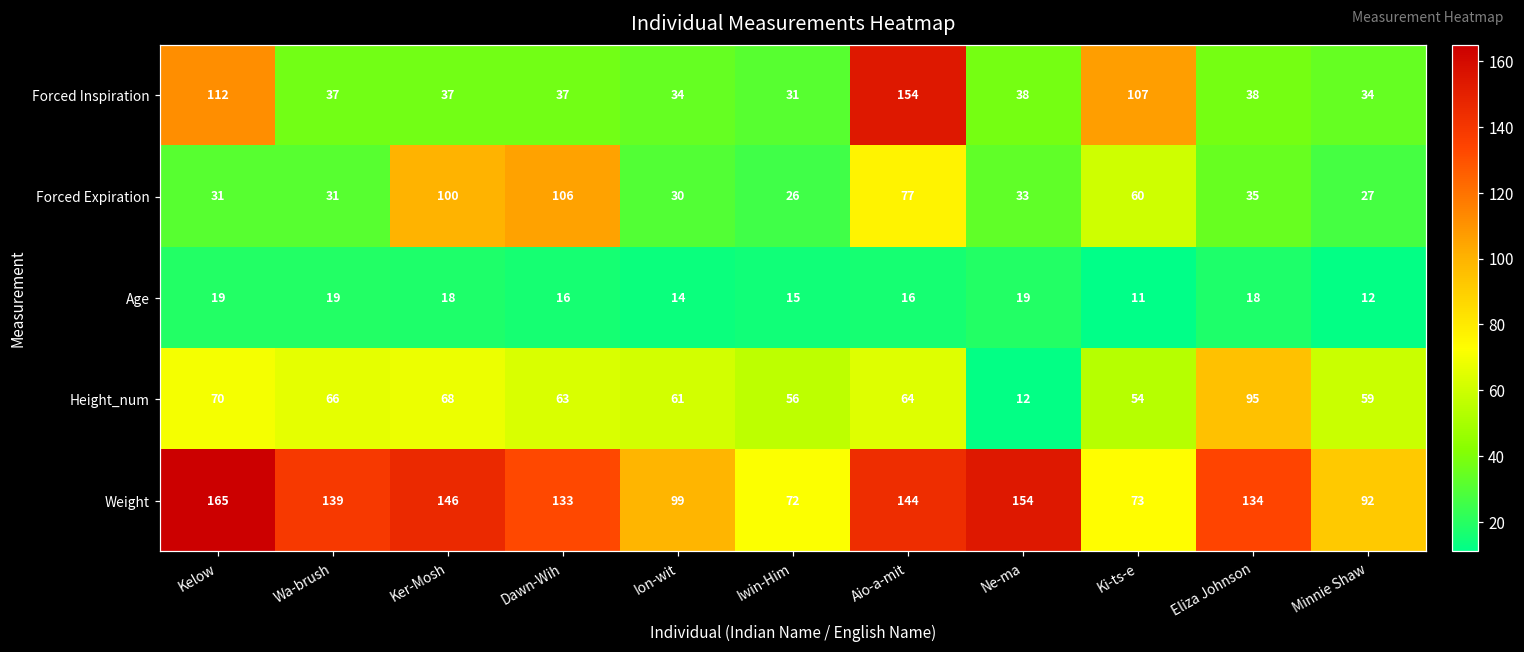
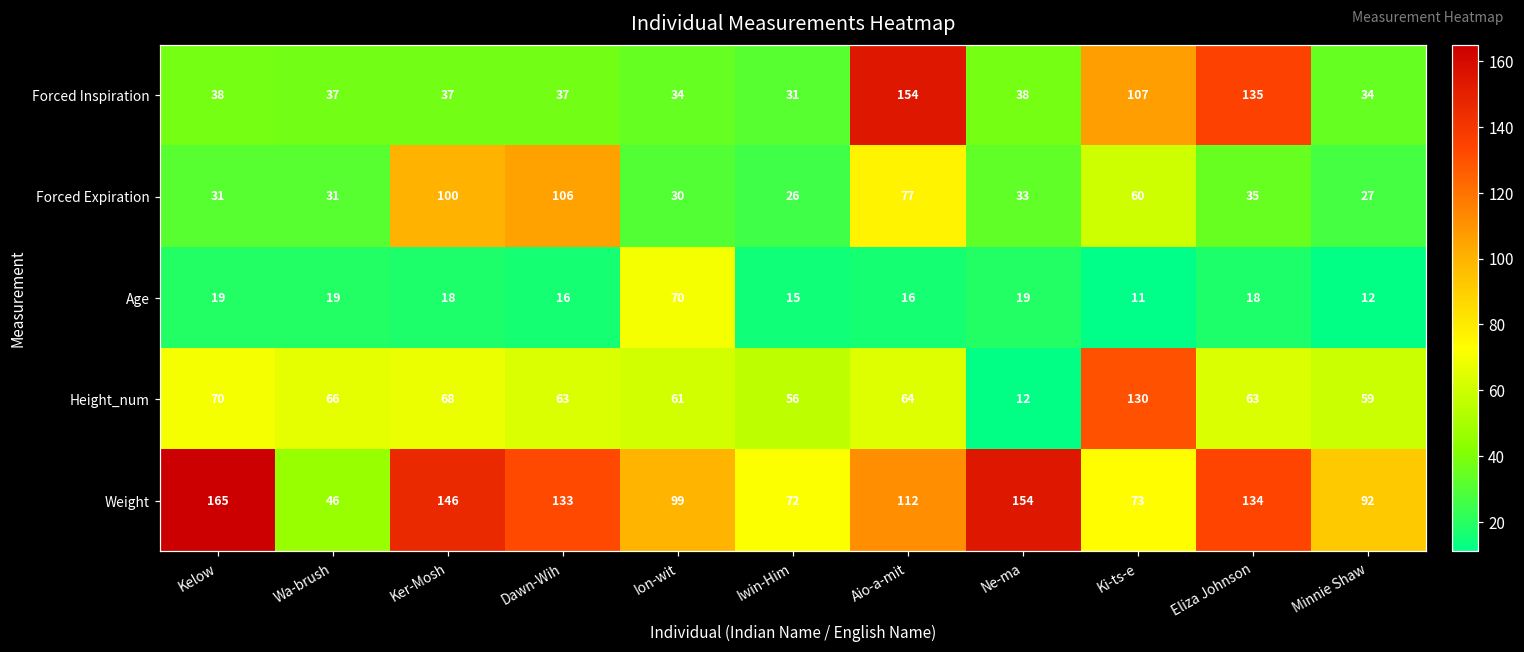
Forced Inspiration, Kelow: 112 -> 38
Forced Inspiration, Eliza Johnson: 38 -> 135
Age, Ion-wit: 14 -> 70
Height_num, Ki-ts-e: 54 -> 130
Height_num, Eliza Johnson: 95 -> 63
Weight, Wa-brush: 139 -> 46
Weight, Aio-a-mit: 144 -> 112
